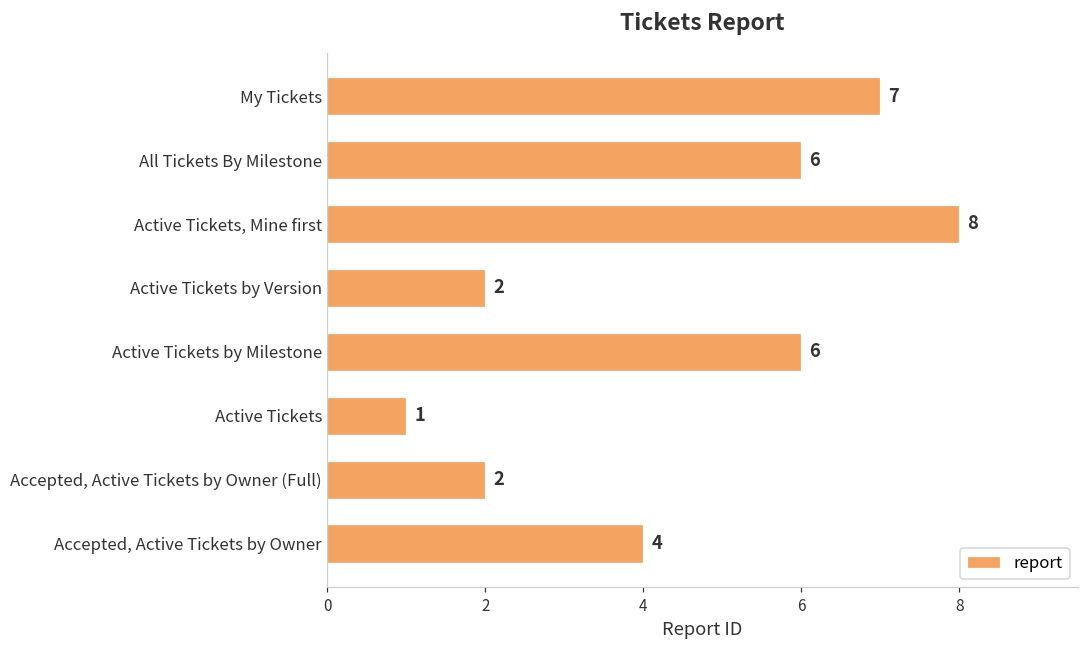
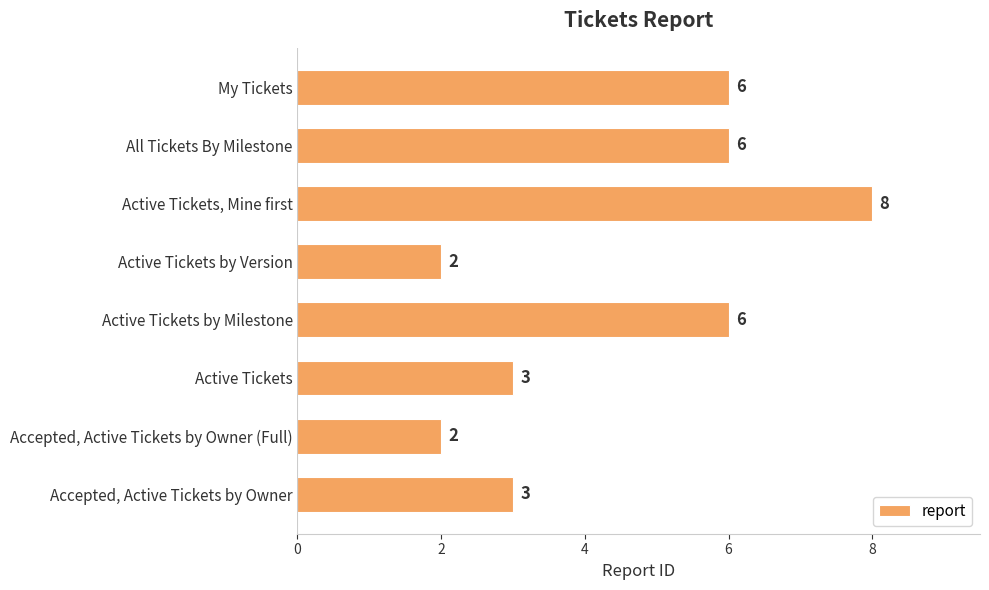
My Tickets: 7 -> 6
Active Tickets: 1 -> 3
Accepted, Active Tickets by Owner: 4 -> 3
